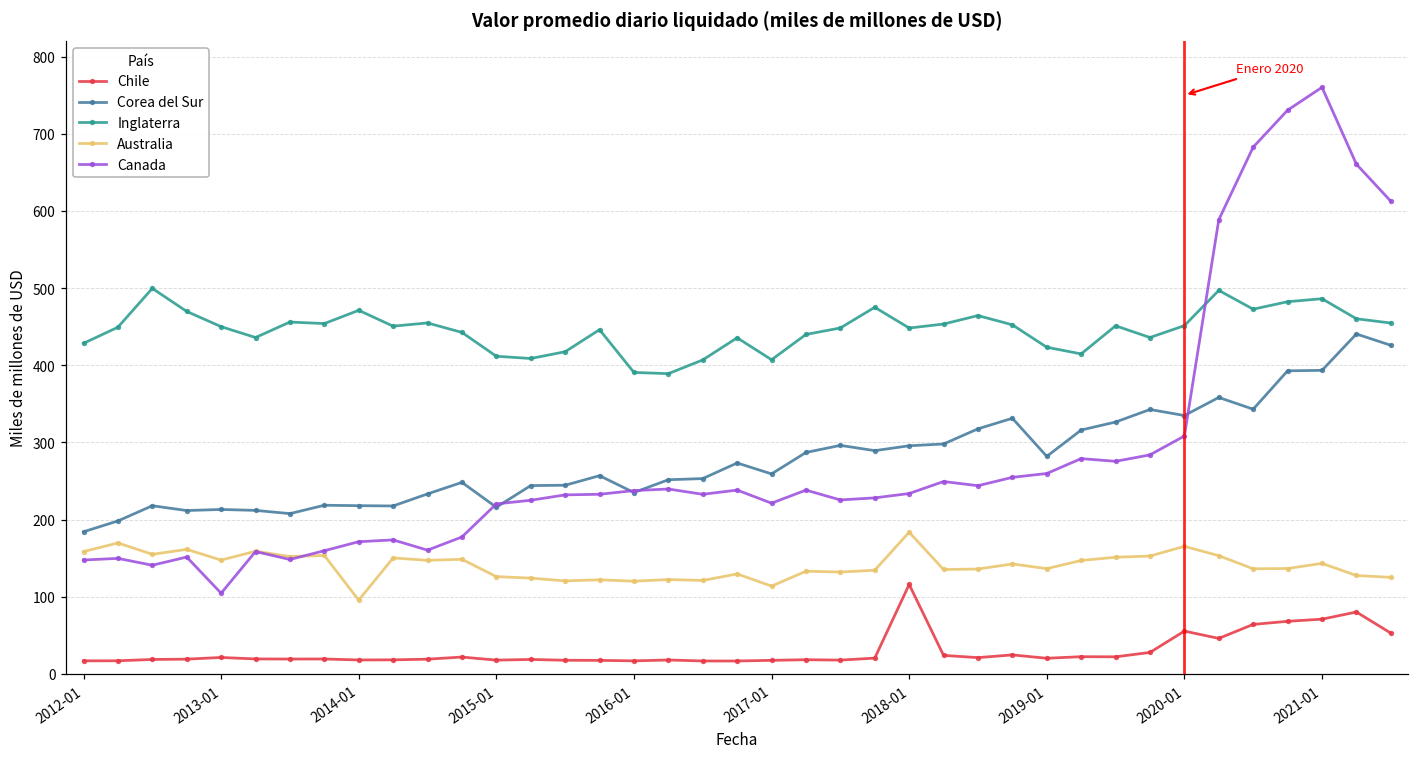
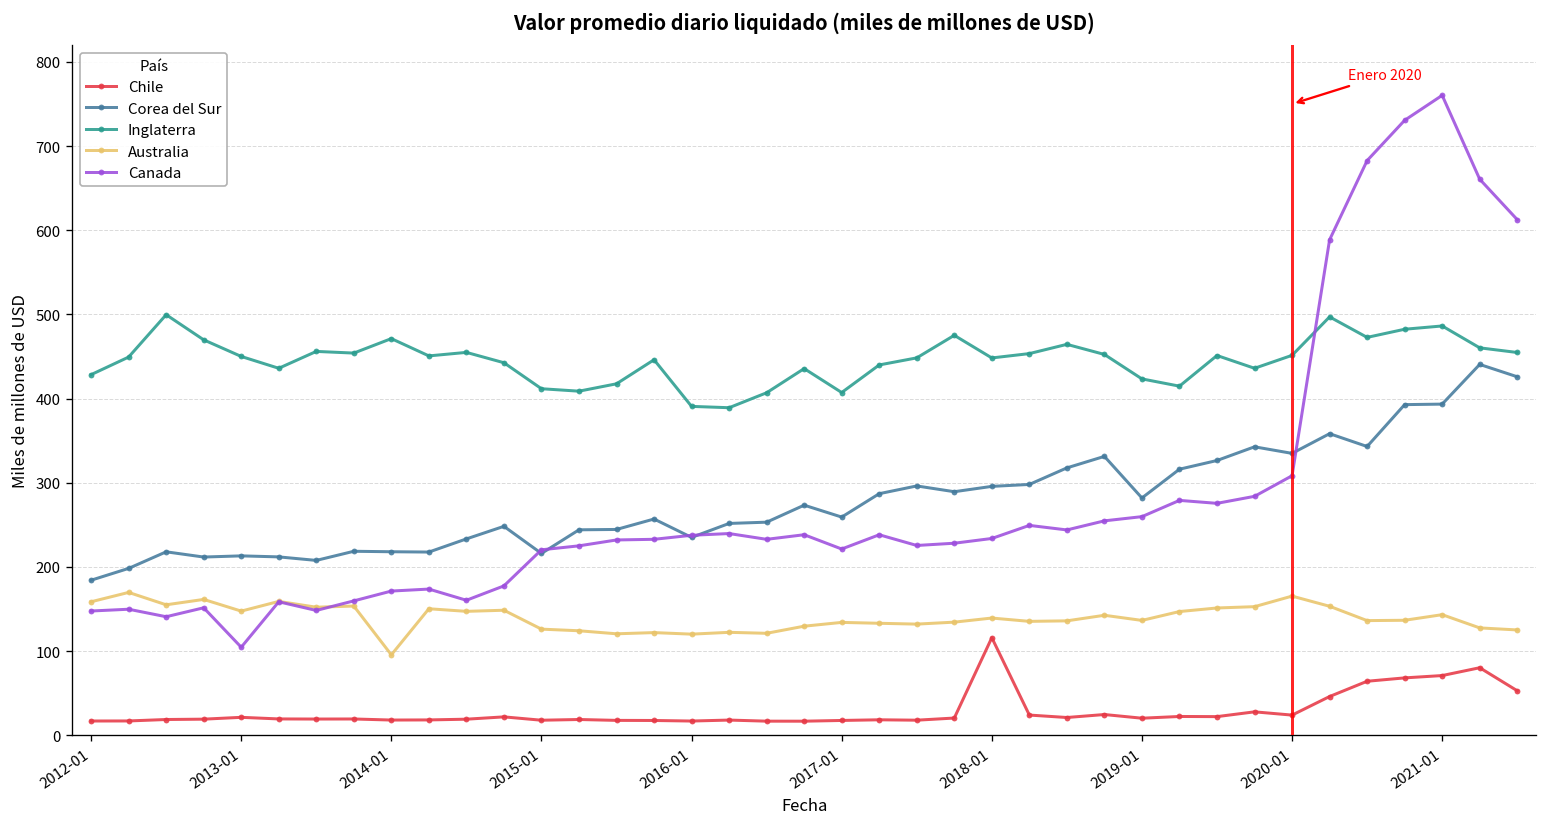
Australia, 2017-01: 110 -> 130
Australia, 2018-01: 180 -> 140
Chile, 2020-01: 60 -> 20
